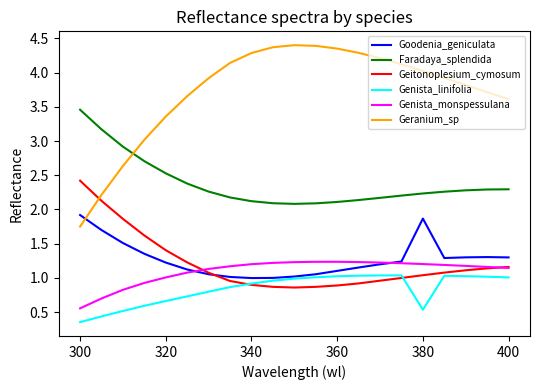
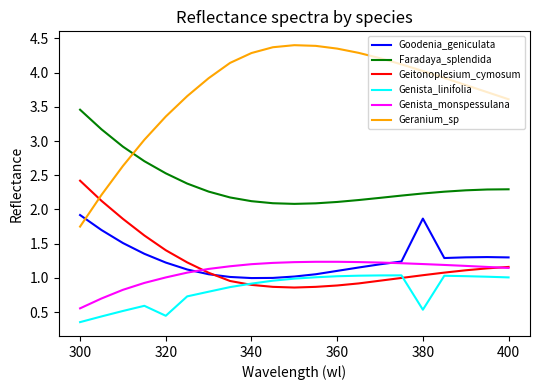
Genista_linifolia, 320: 0.7 -> 0.4
